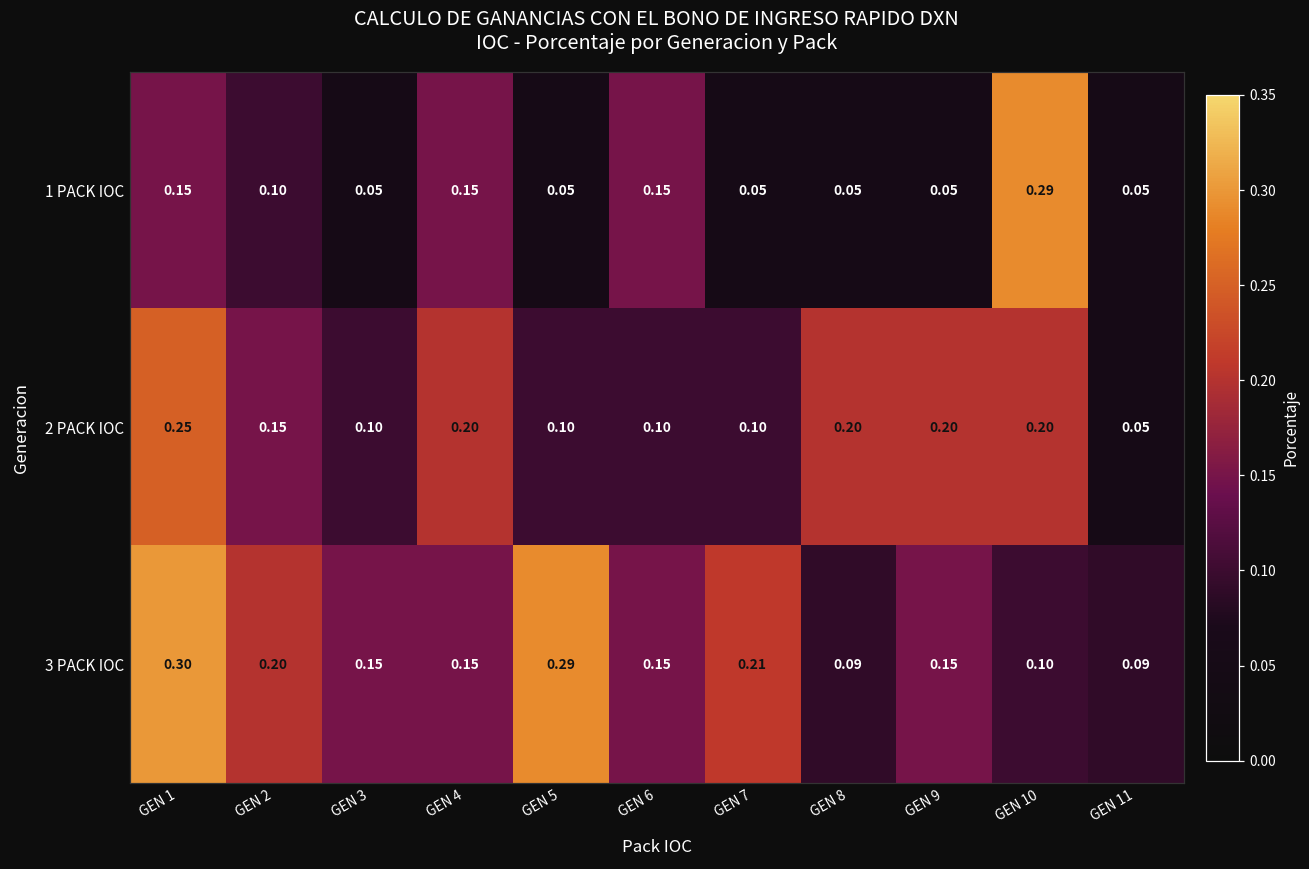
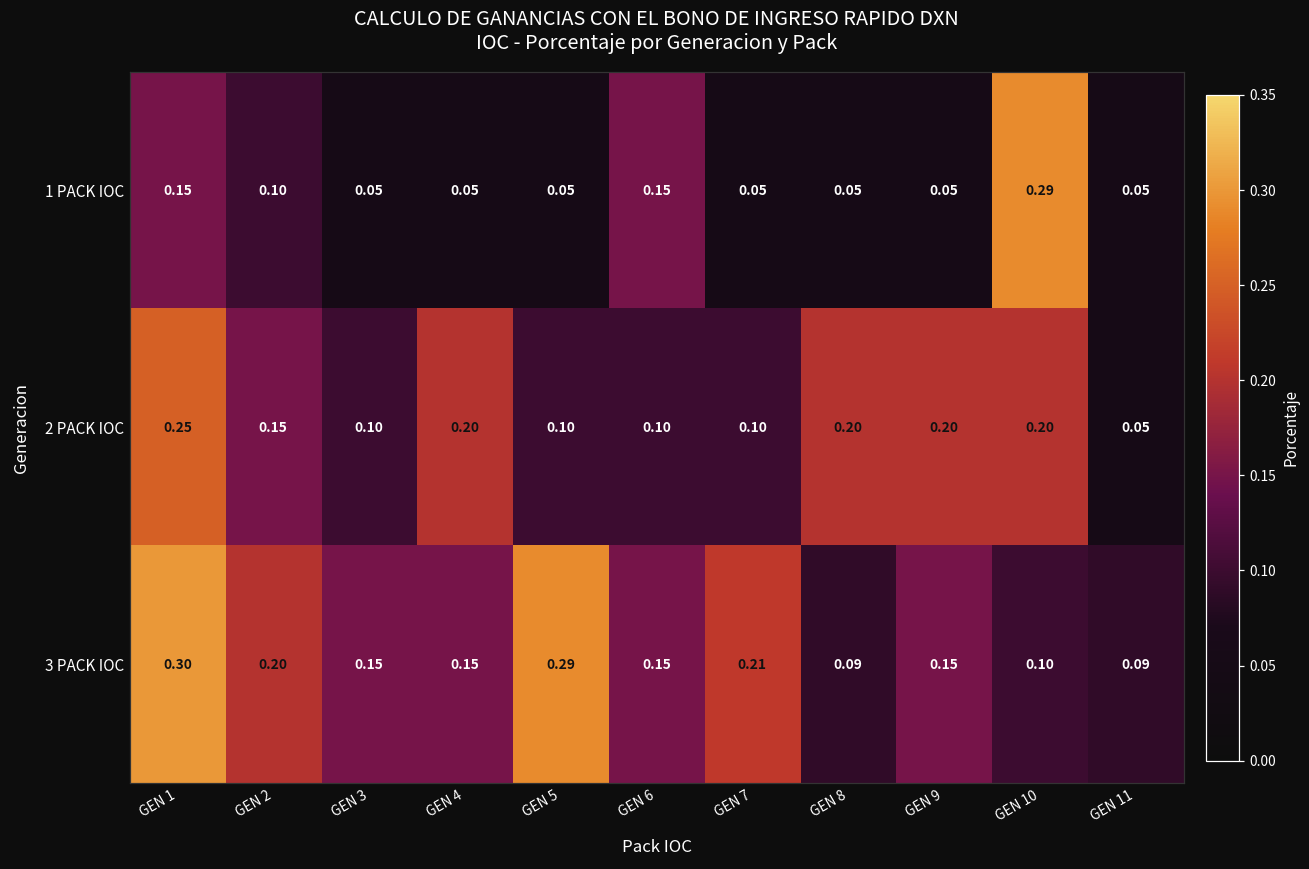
1 PACK IOC, GEN 4: 0.15 -> 0.05
